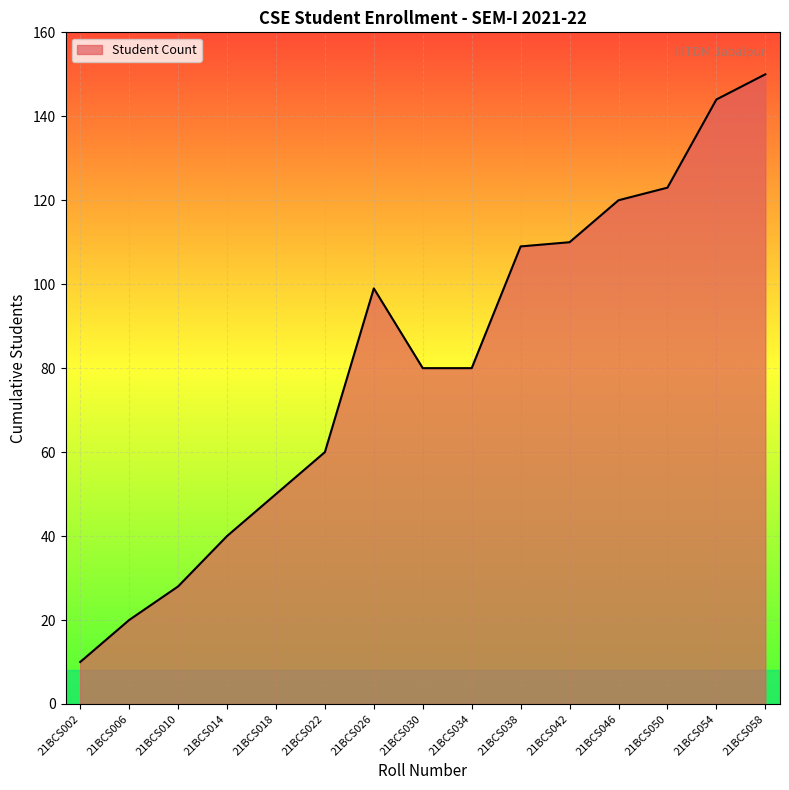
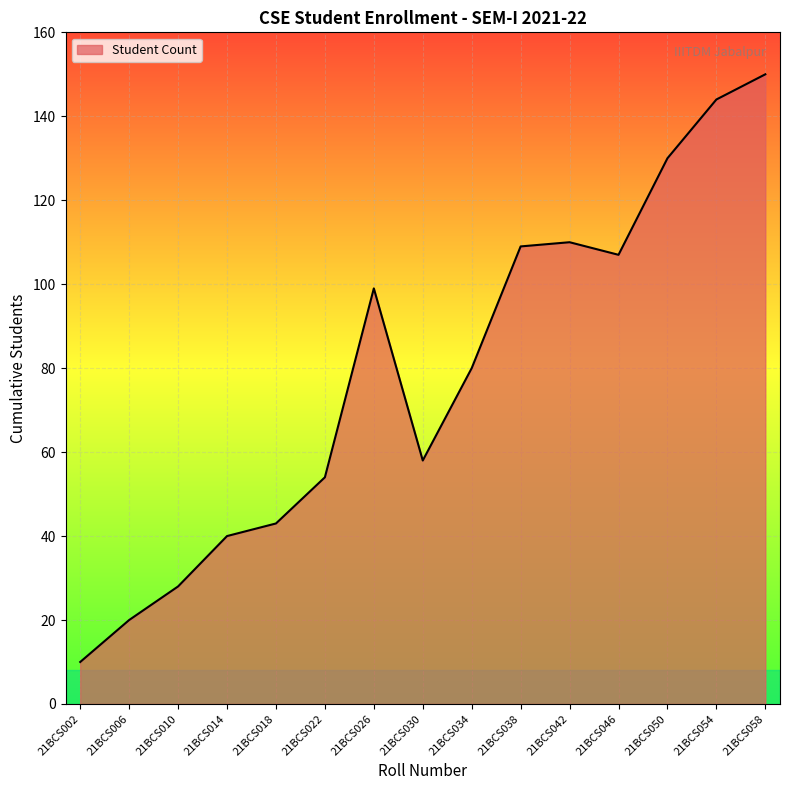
21BCS018: 50 -> 43
21BCS022: 60 -> 54
21BCS030: 80 -> 58
21BCS046: 120 -> 107
21BCS050: 123 -> 130
